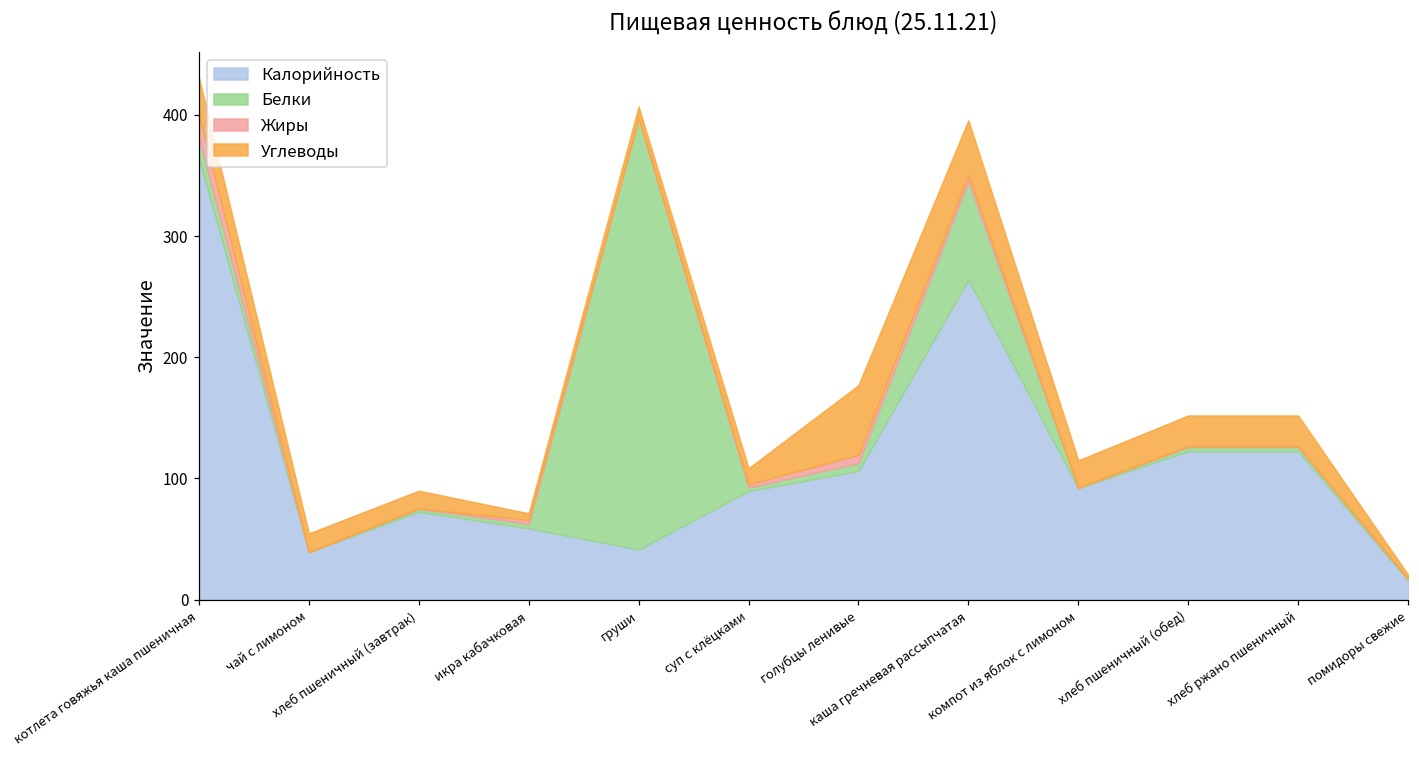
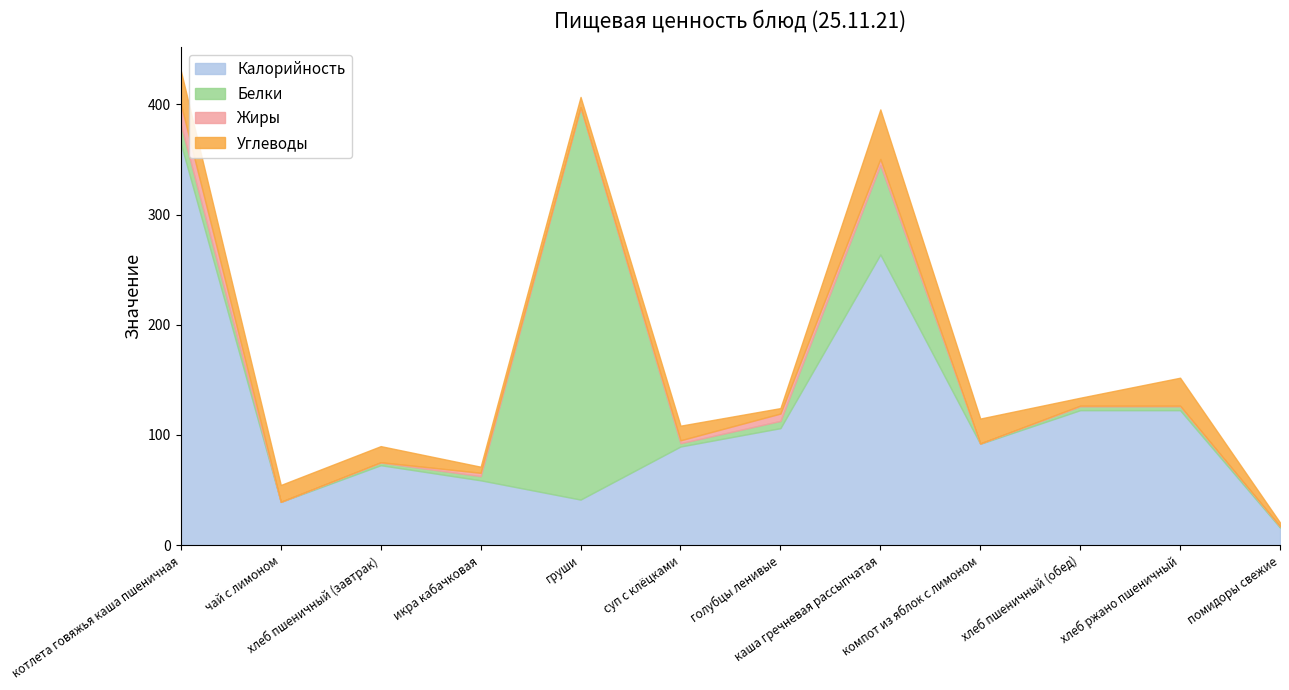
Углеводы, голубцы ленивые: 57 -> 5
Углеводы, хлеб пшеничный (обед): 25 -> 7
